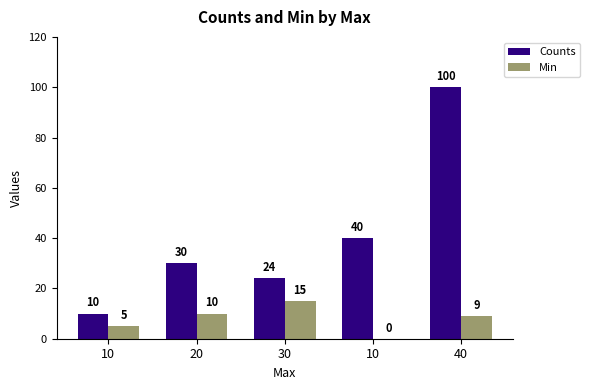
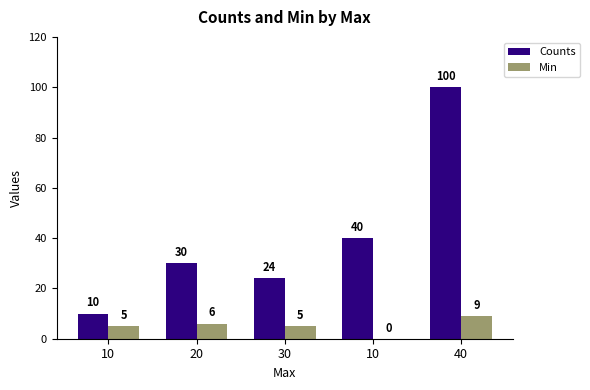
Min, 20: 10 -> 6
Min, 30: 15 -> 5
